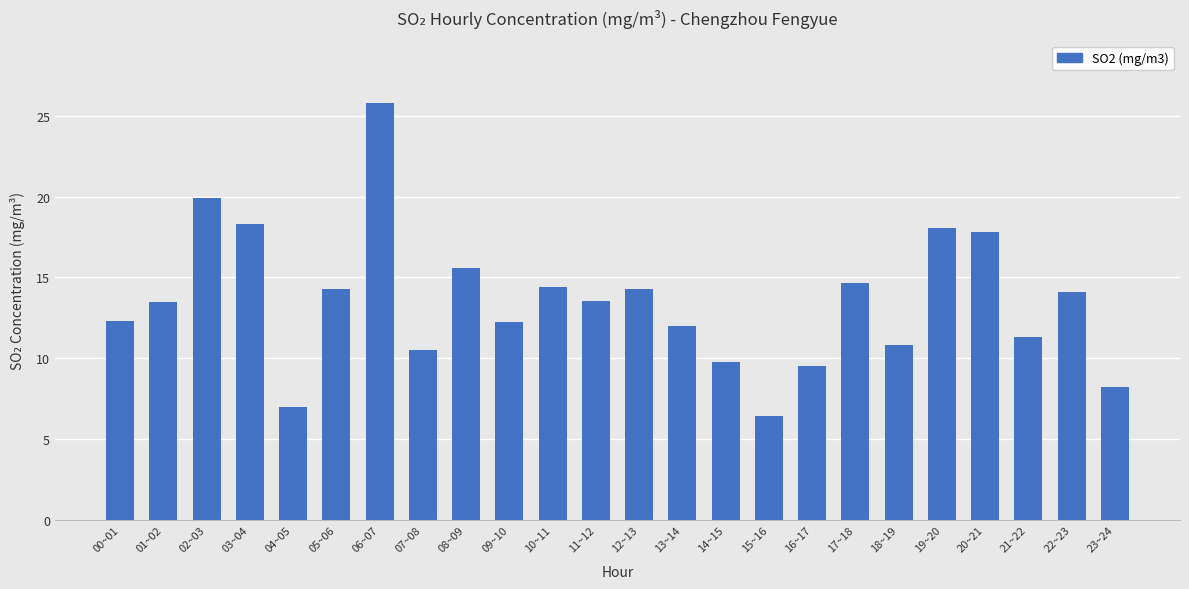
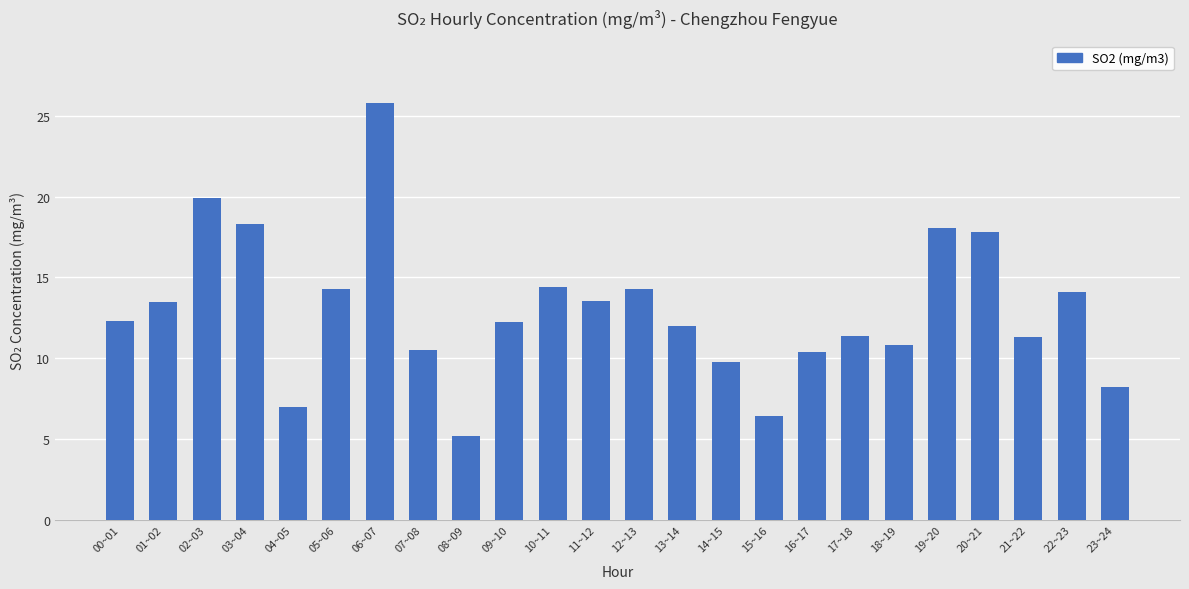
08~09: 15.6 -> 5.2
16~17: 9.5 -> 10.4
17~18: 14.7 -> 11.4
